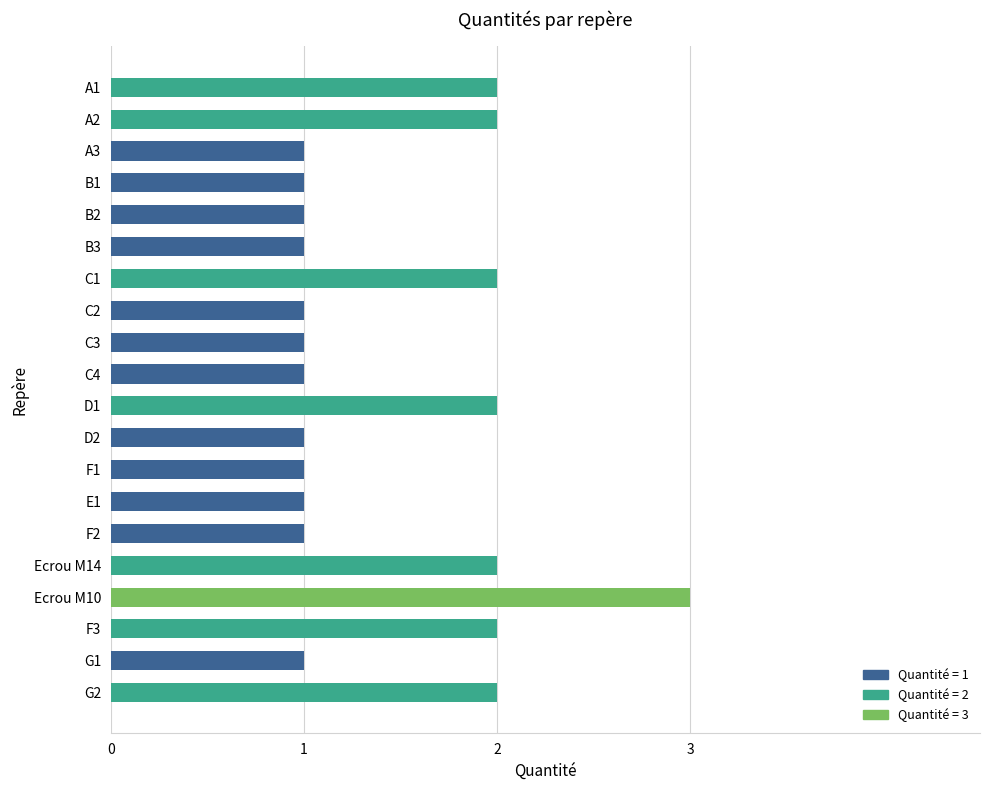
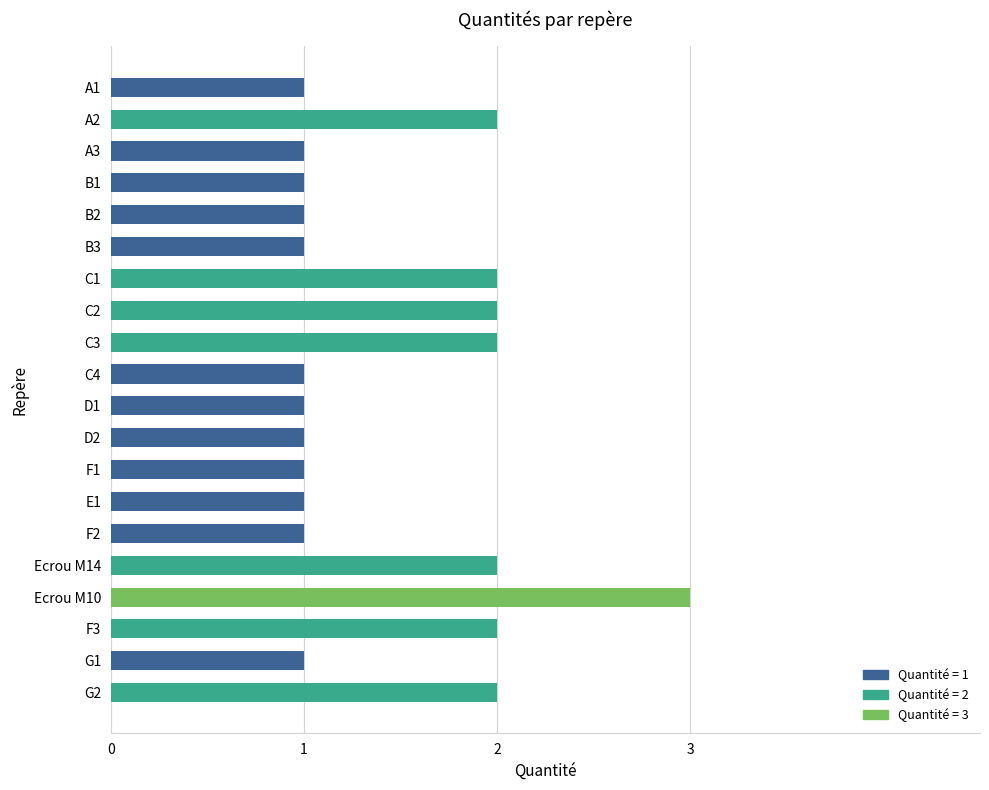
A1: 2 -> 1
C2: 1 -> 2
C3: 1 -> 2
D1: 2 -> 1
